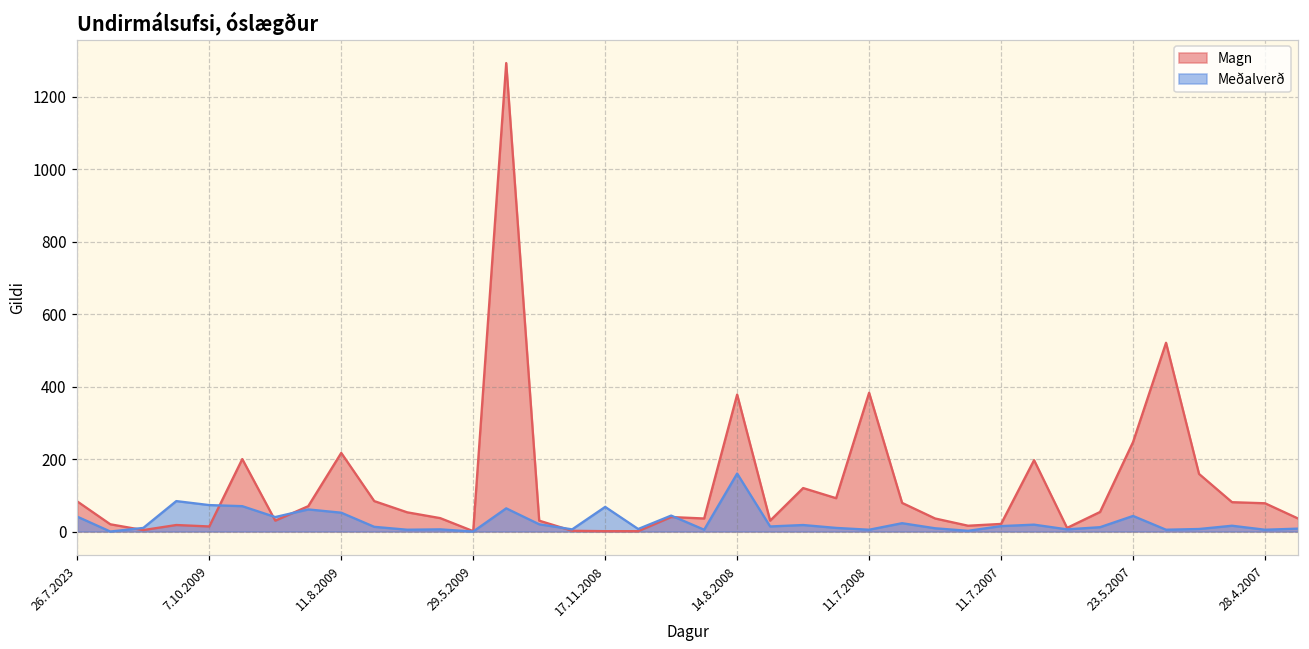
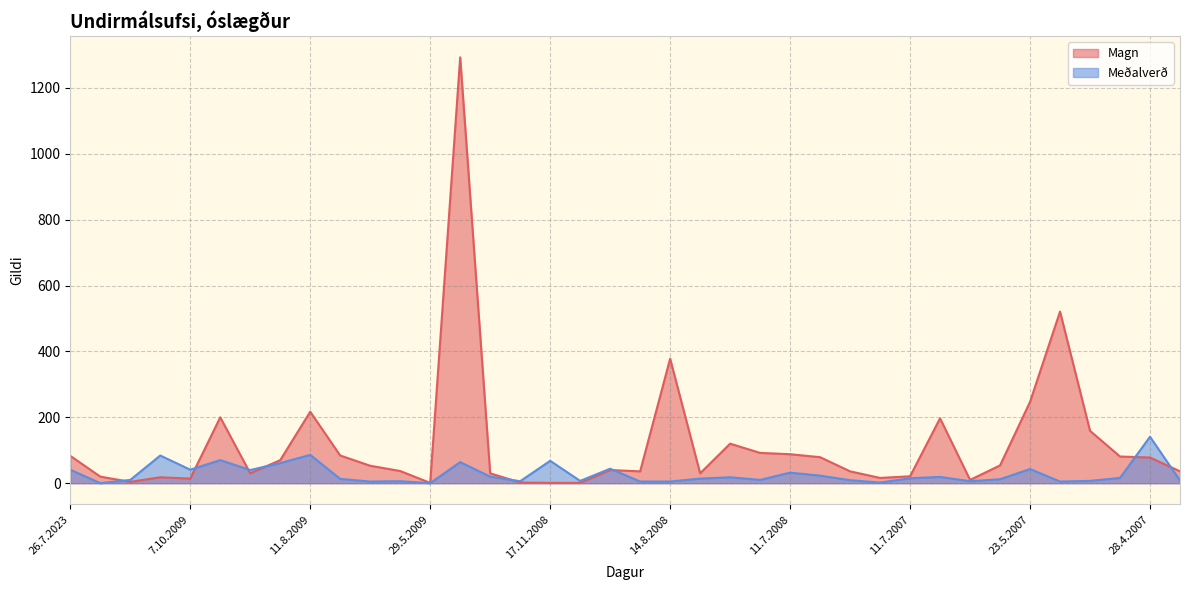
Meðalverð, 7.10.2009: 70 -> 40
Meðalverð, 11.8.2009: 50 -> 90
Meðalverð, 14.8.2008: 160 -> 10
Magn, 11.7.2008: 380 -> 90
Meðalverð, 11.7.2008: 10 -> 30
Meðalverð, 28.4.2007: 10 -> 140
